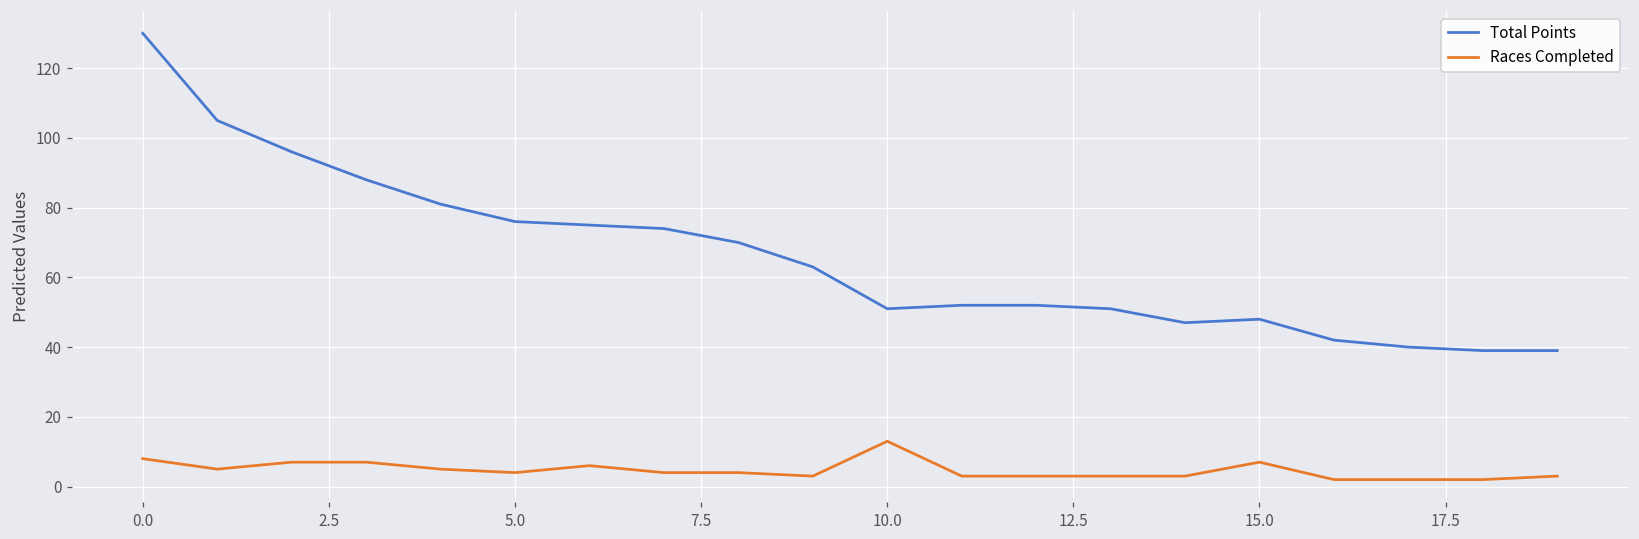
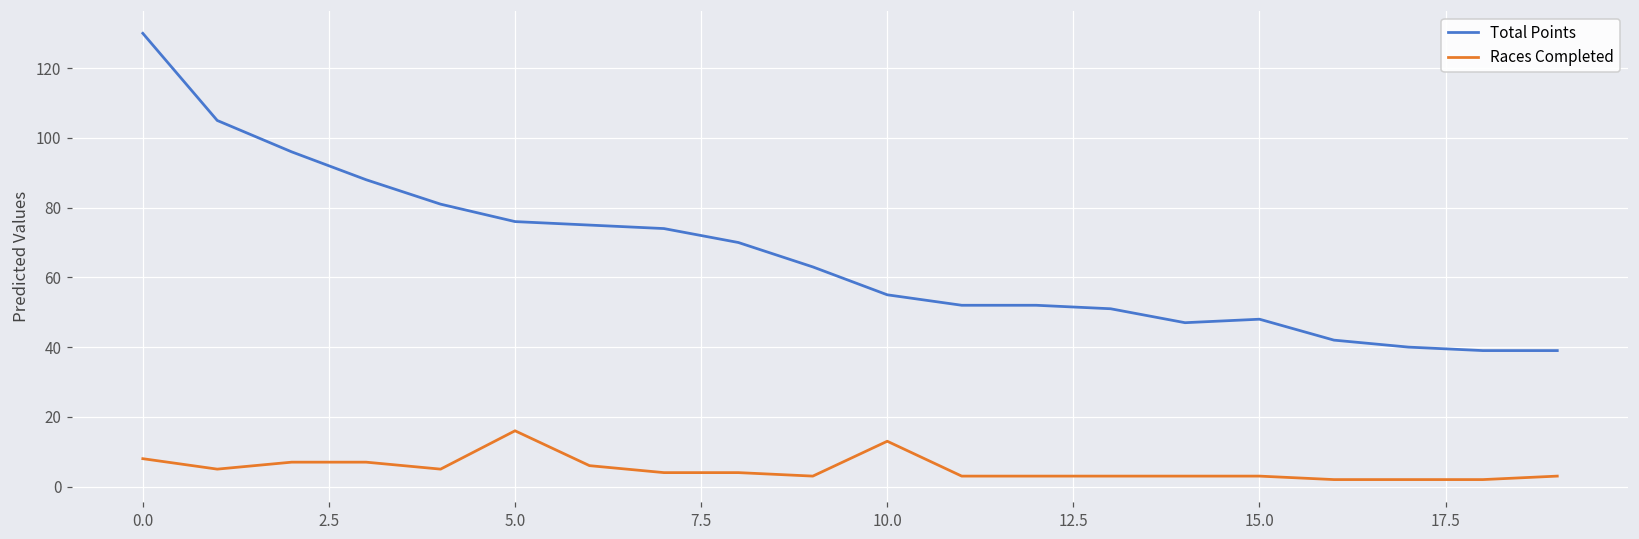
Races Completed, 5.0: 4 -> 16
Total Points, 10.0: 51 -> 55
Races Completed, 15.0: 7 -> 3
